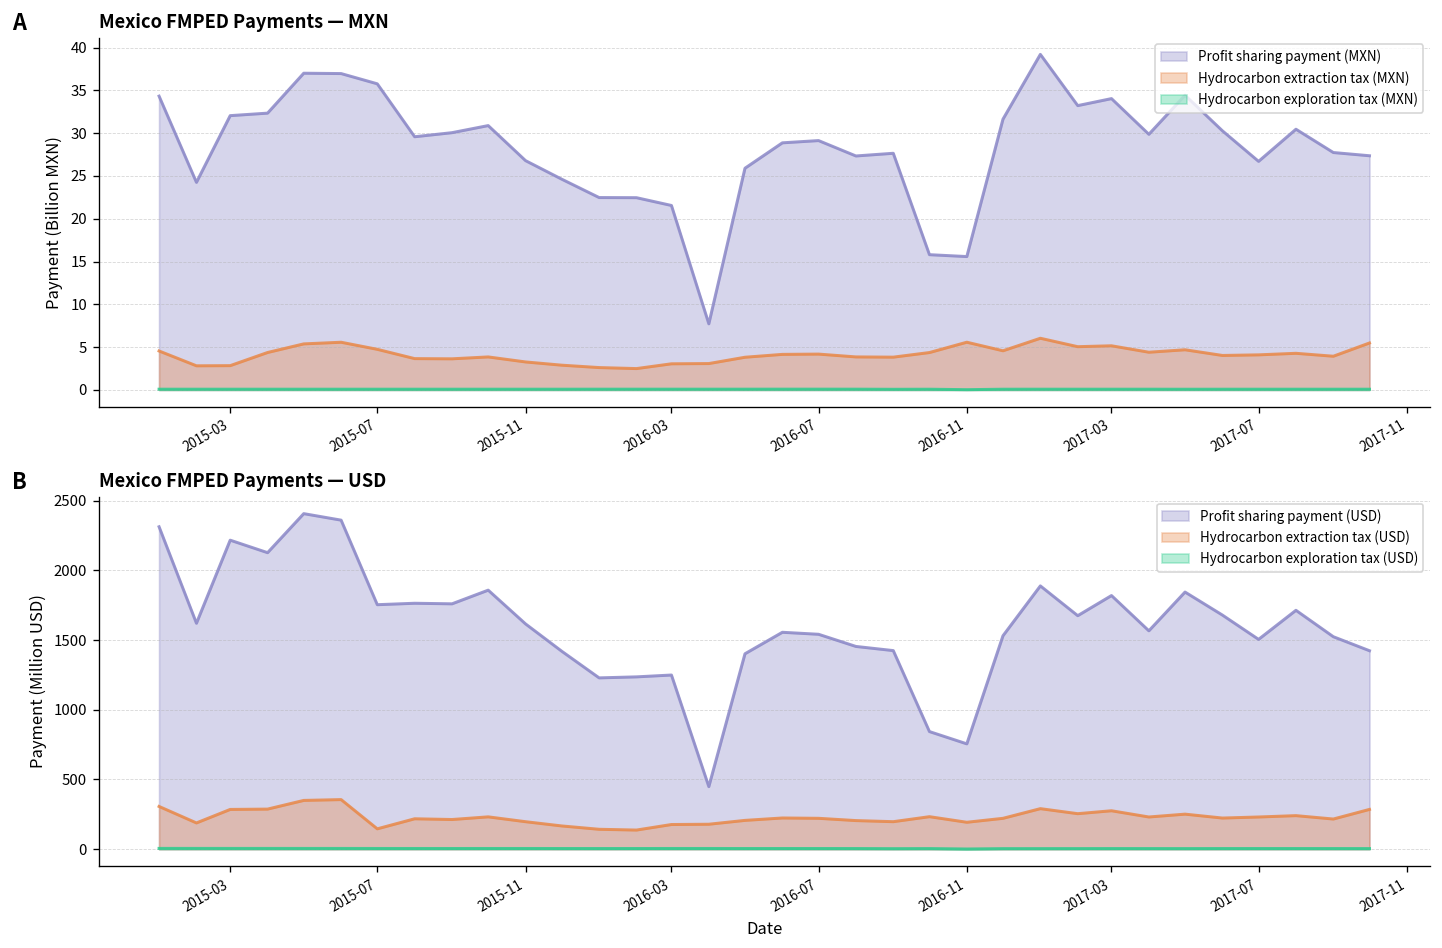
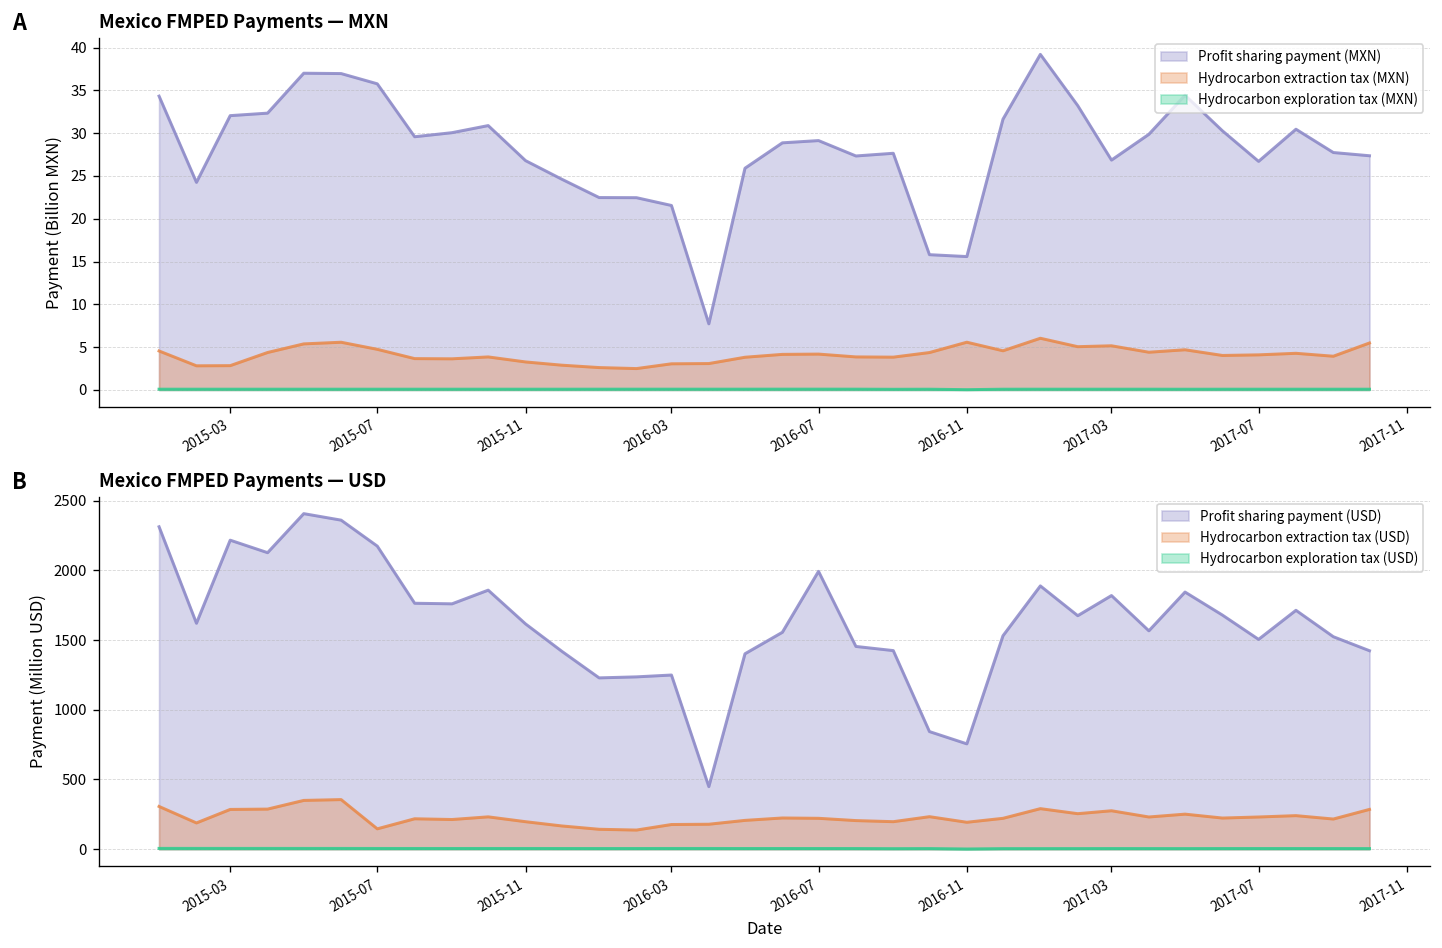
Mexico FMPED Payments — MXN, Profit sharing payment (MXN), 2017-03: 34 -> 27
Mexico FMPED Payments — USD, Profit sharing payment (USD), 2015-07: 1750 -> 2170
Mexico FMPED Payments — USD, Profit sharing payment (USD), 2016-07: 1540 -> 1990
